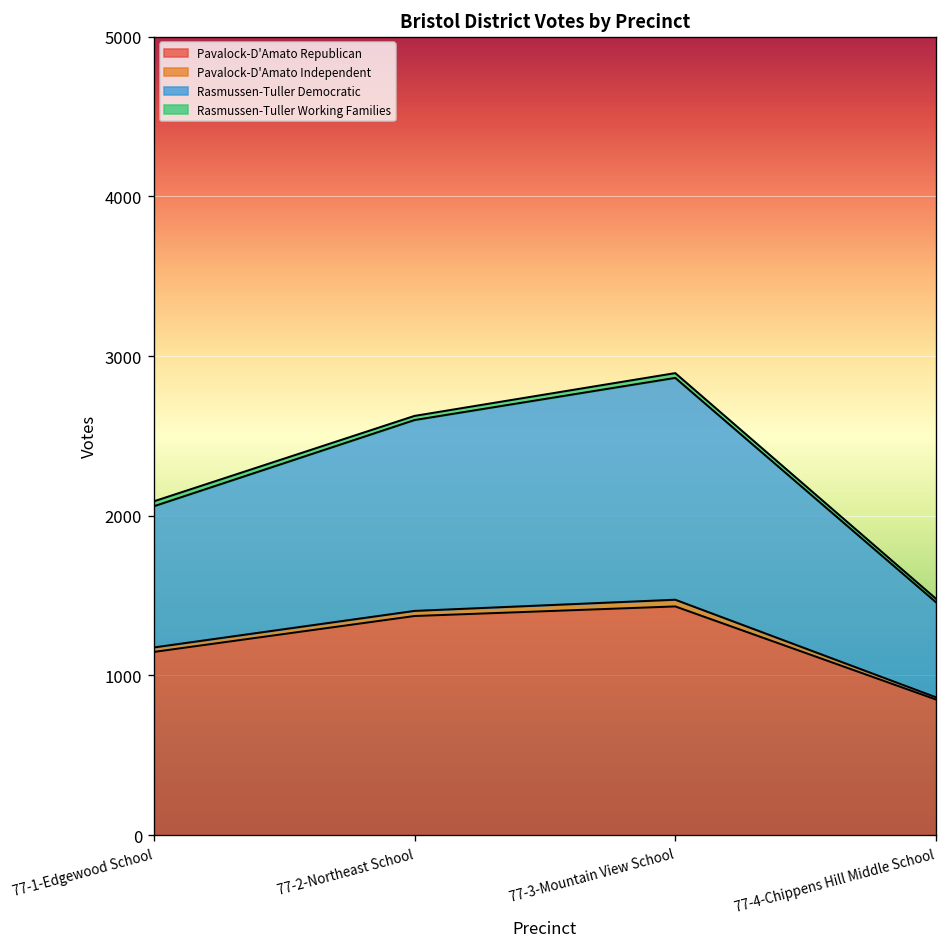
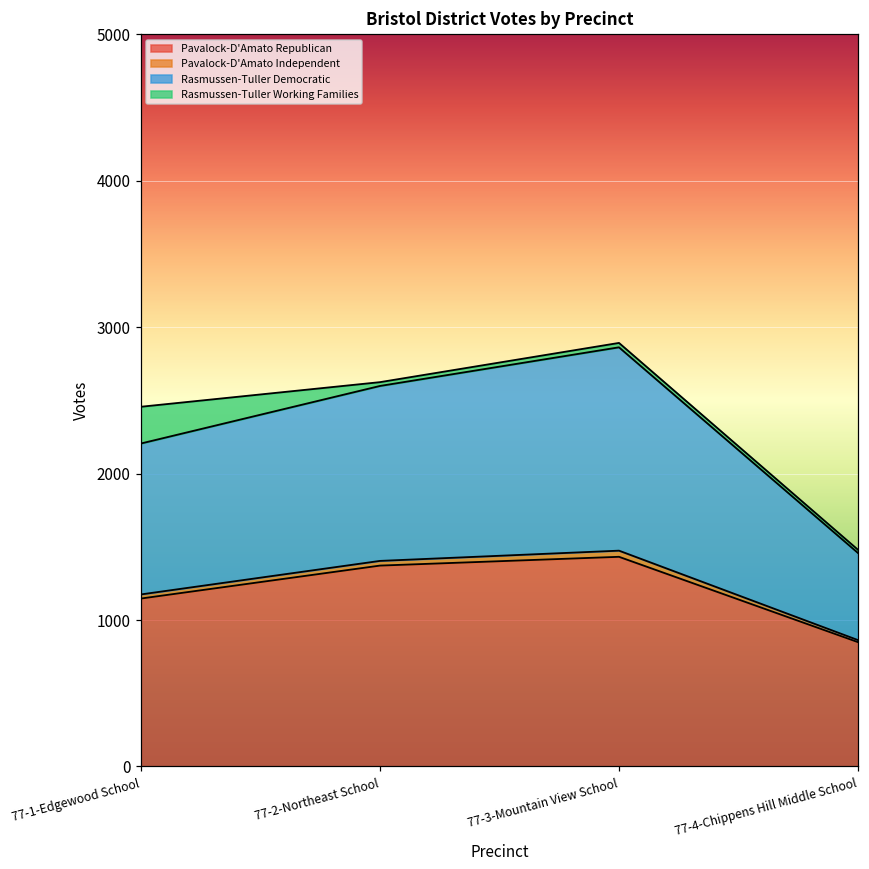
Rasmussen-Tuller Democratic, 77-1-Edgewood School: 880 -> 1030
Rasmussen-Tuller Working Families, 77-1-Edgewood School: 30 -> 250
